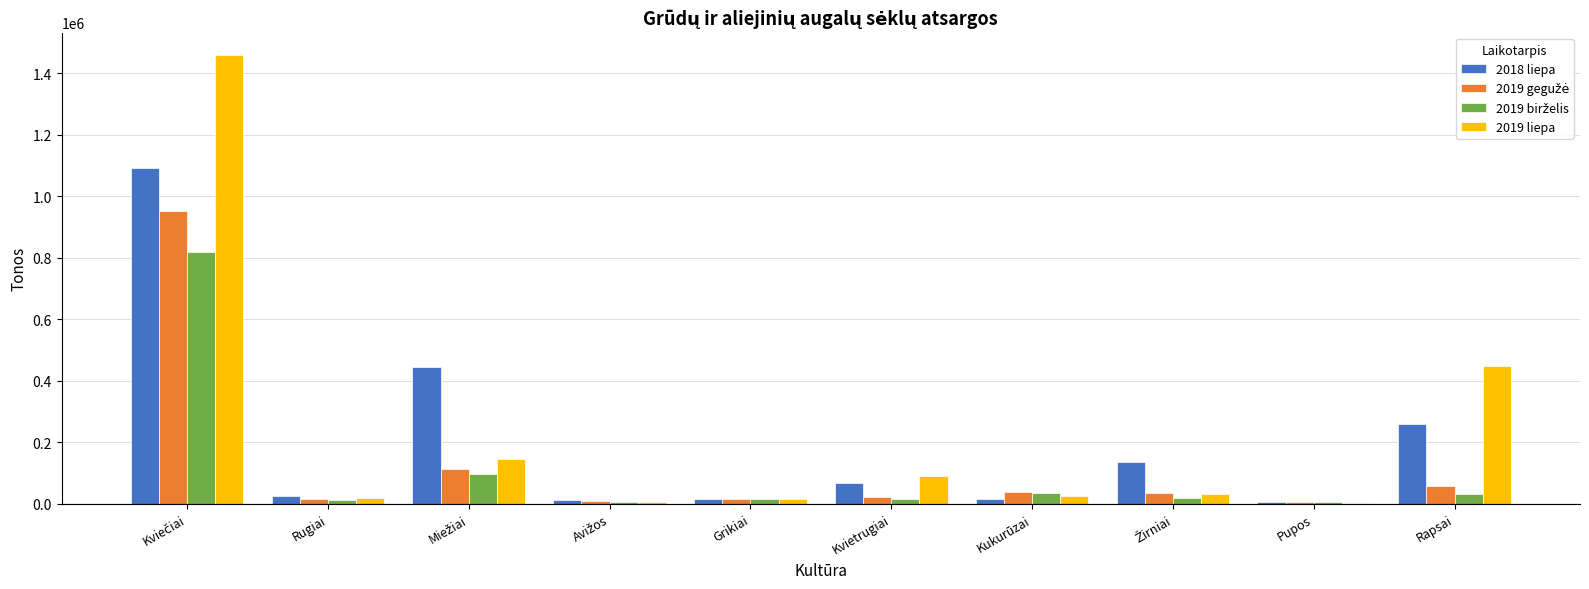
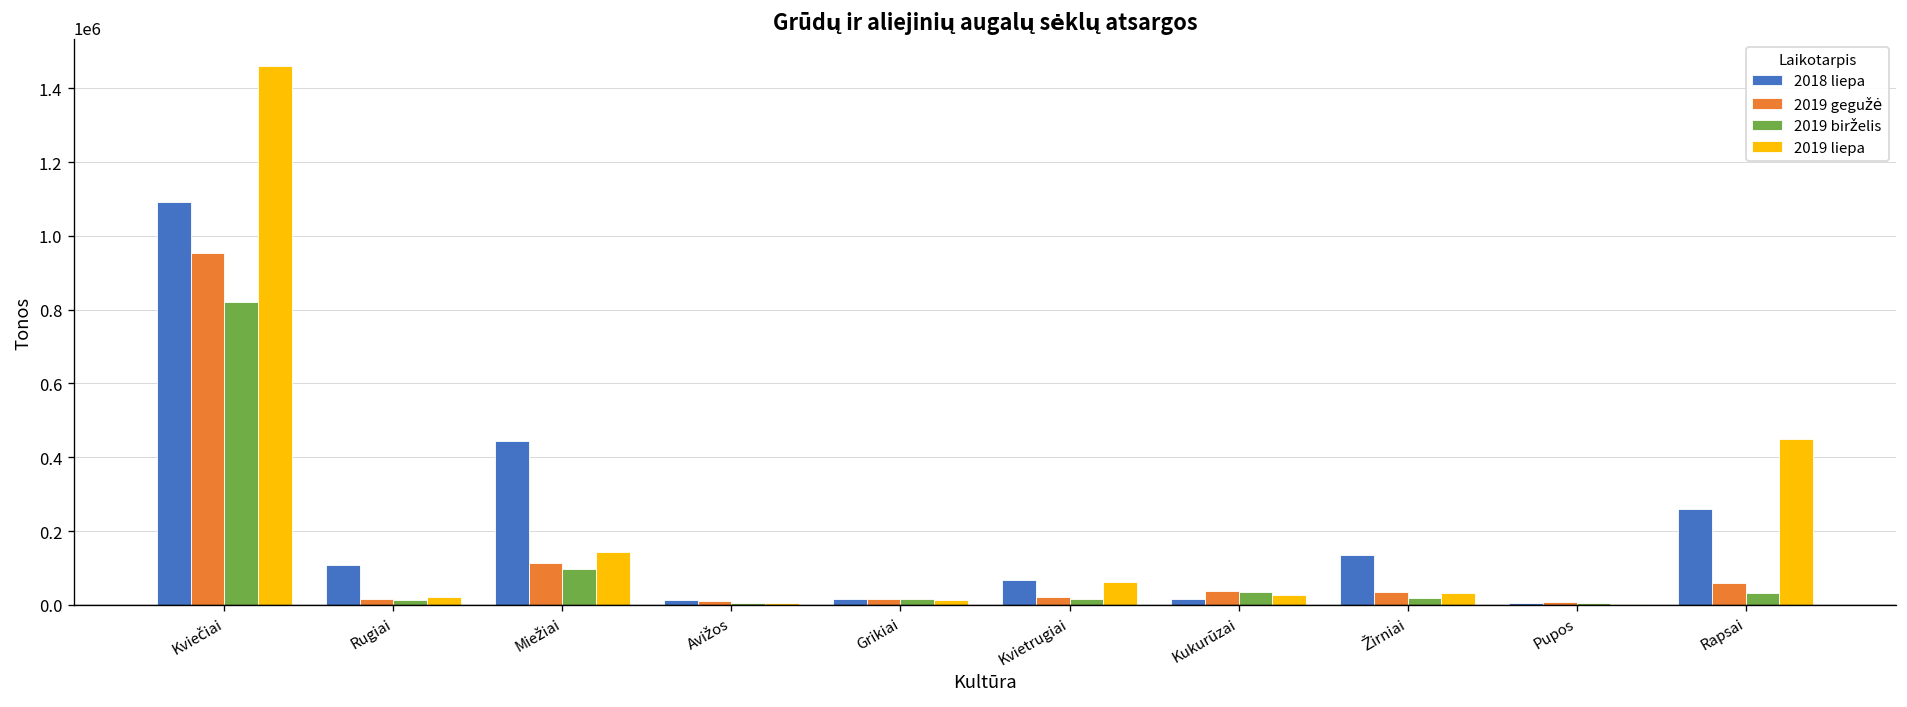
2018 liepa, Rugiai: 30000 -> 110000
2019 liepa, Kvietrugiai: 90000 -> 60000
